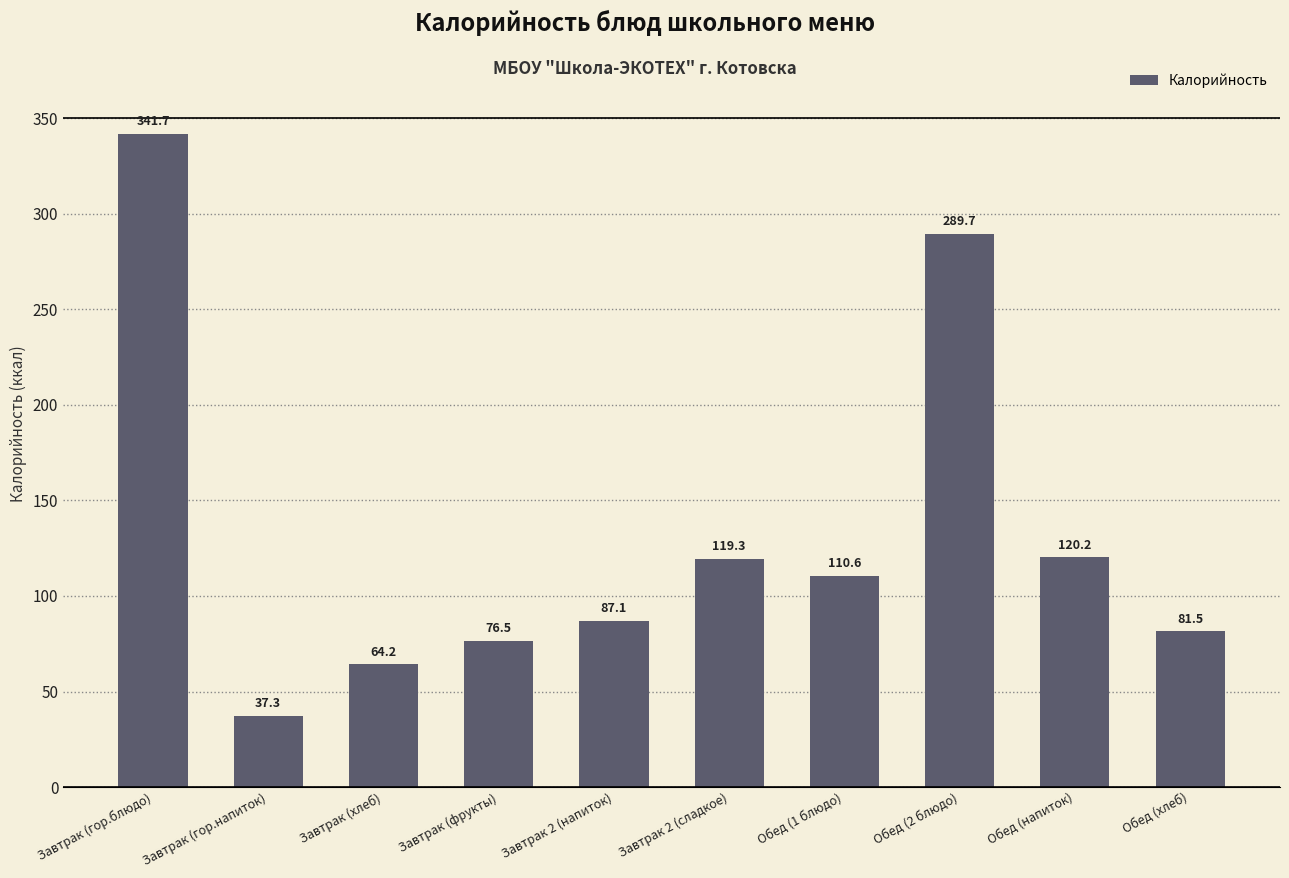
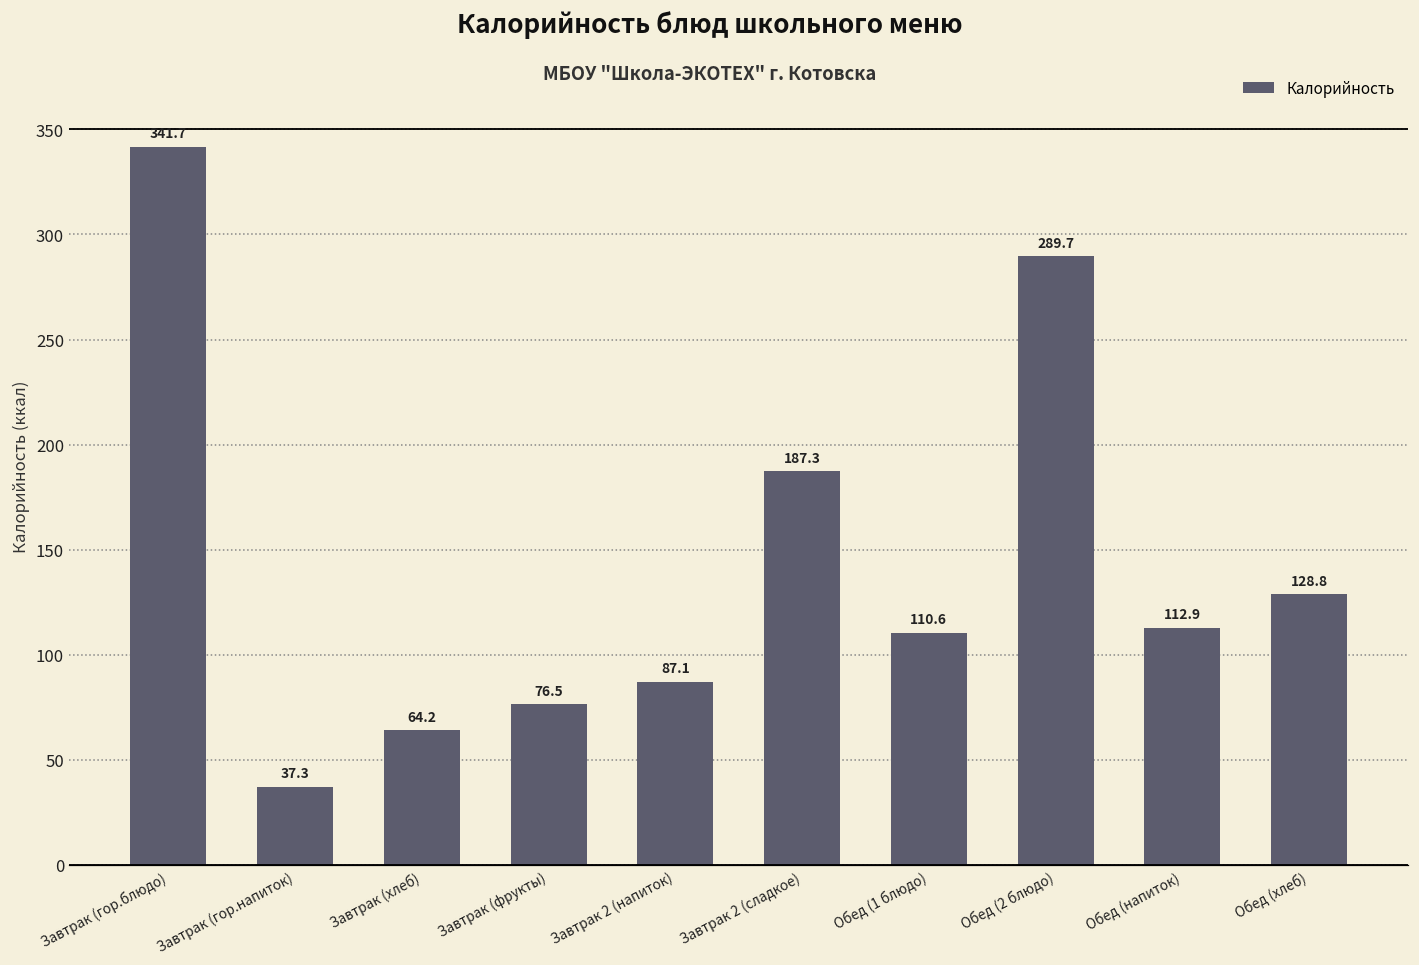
Завтрак 2 (сладкое): 119.3 -> 187.3
Обед (напиток): 120.2 -> 112.9
Обед (хлеб): 81.5 -> 128.8
